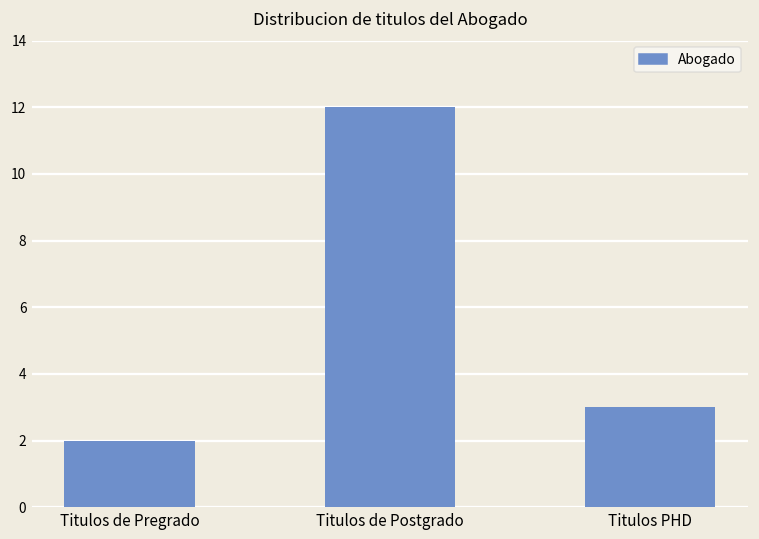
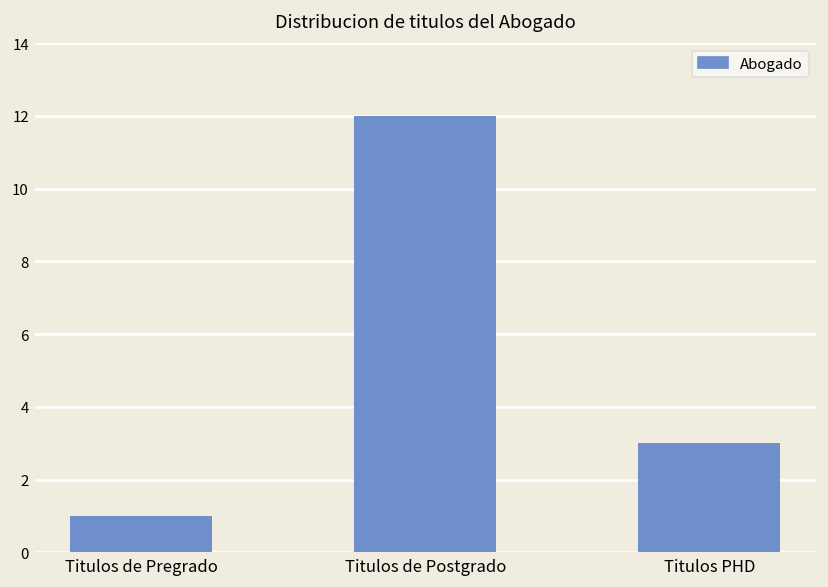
Titulos de Pregrado: 2 -> 1
